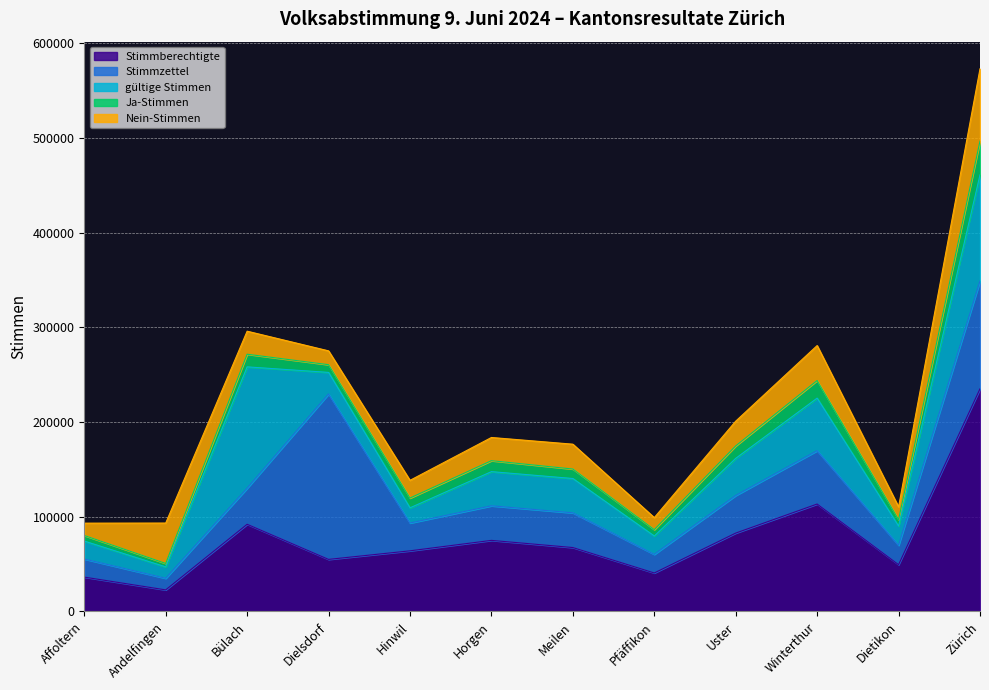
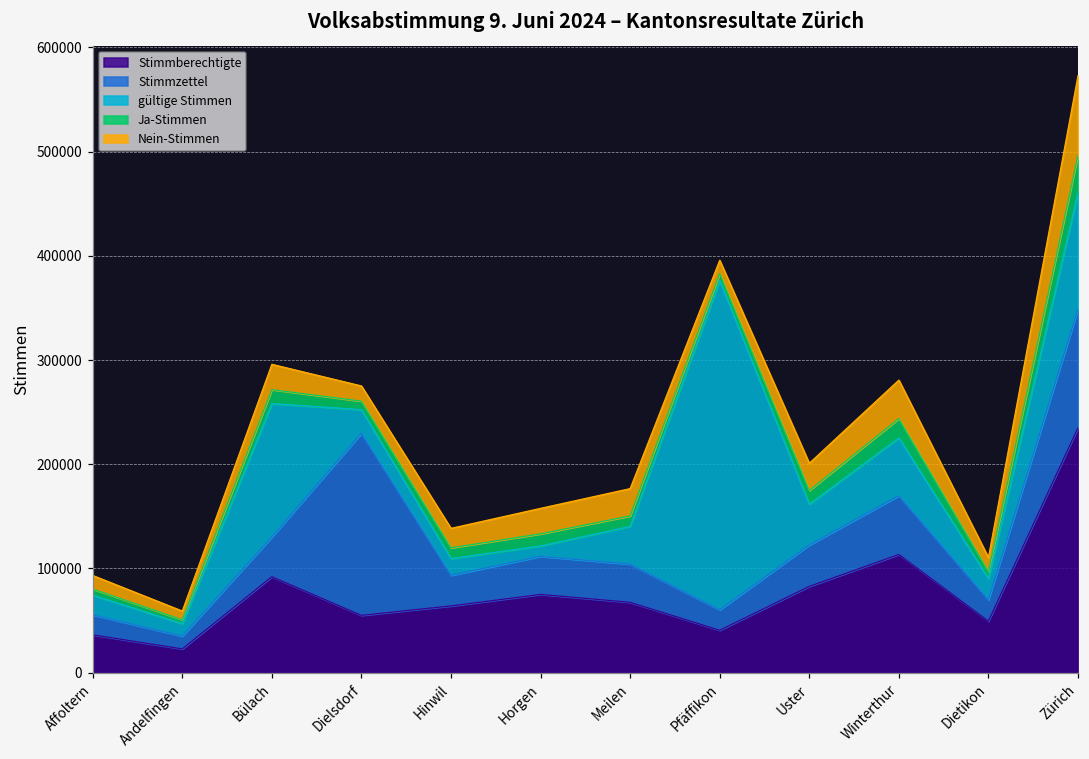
Nein-Stimmen, Andelfingen: 40000 -> 10000
gültige Stimmen, Horgen: 40000 -> 10000
gültige Stimmen, Pfäffikon: 20000 -> 320000
